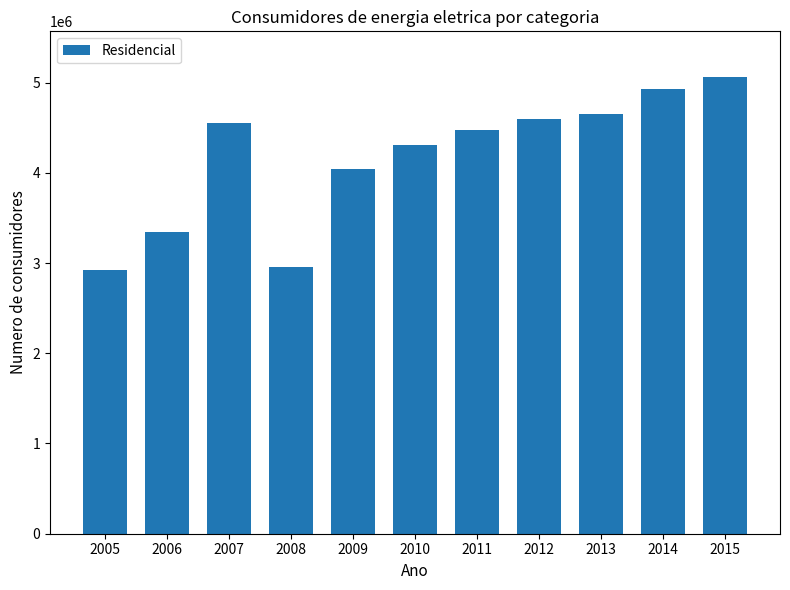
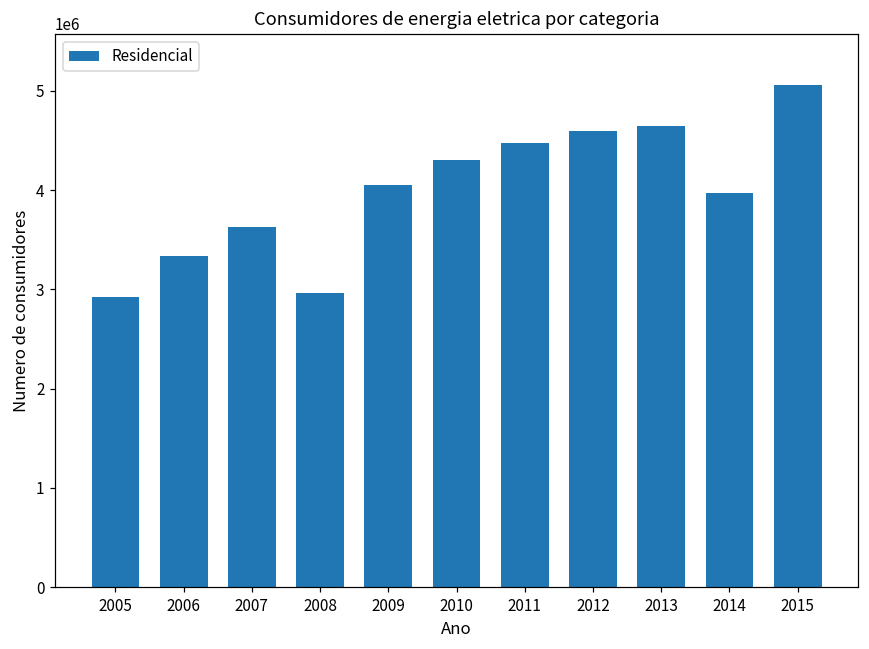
2007: 4600000 -> 3600000
2014: 4900000 -> 4000000
